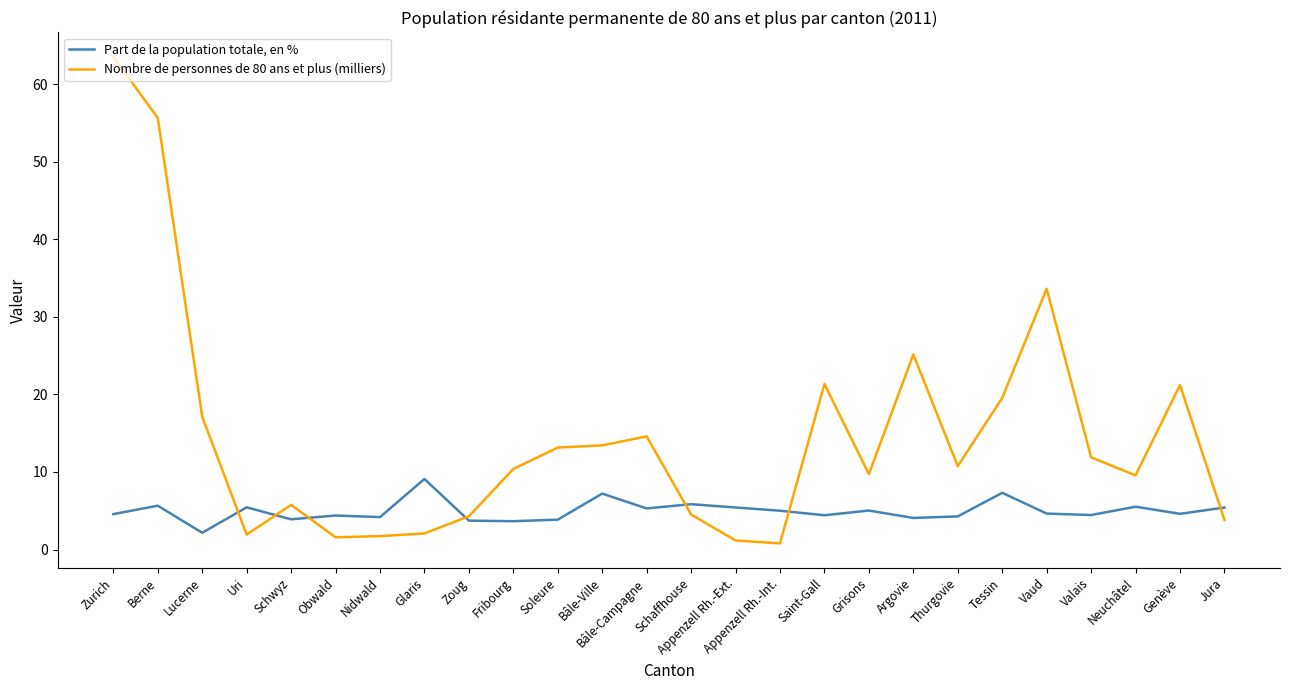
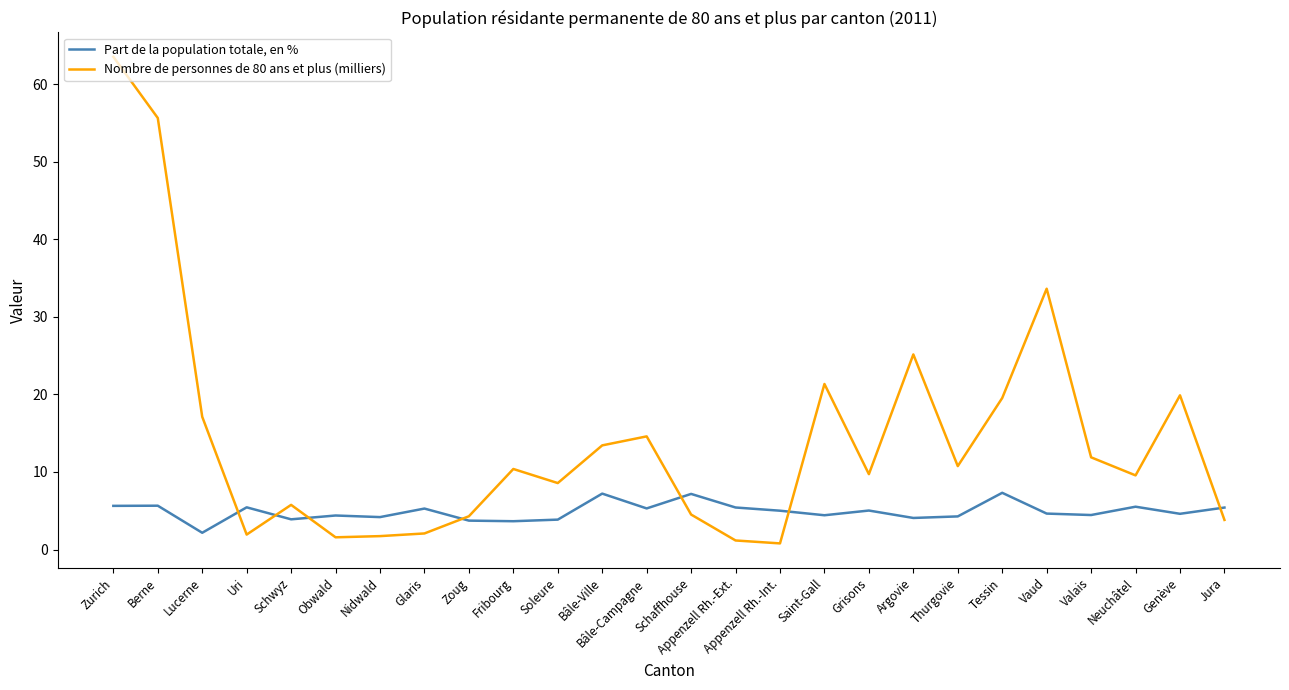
Part de la population totale, en %, Zurich: 5 -> 6
Part de la population totale, en %, Glaris: 9 -> 5
Nombre de personnes de 80 ans et plus (milliers), Soleure: 13 -> 9
Part de la population totale, en %, Schaffhouse: 6 -> 7
Nombre de personnes de 80 ans et plus (milliers), Genève: 21 -> 20
